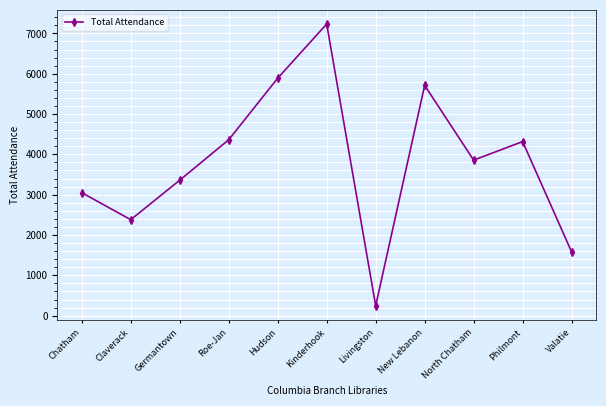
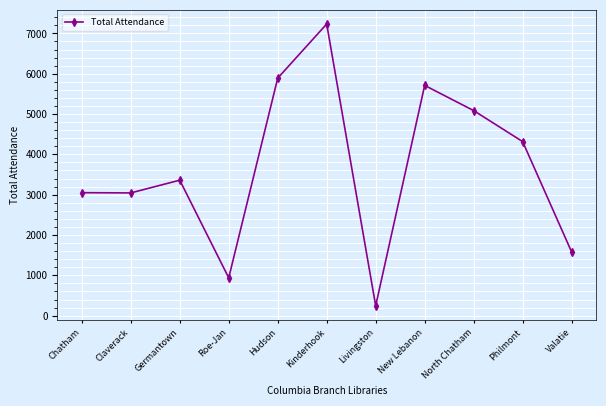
Claverack: 2400 -> 3000
Roe-Jan: 4400 -> 900
North Chatham: 3900 -> 5100
